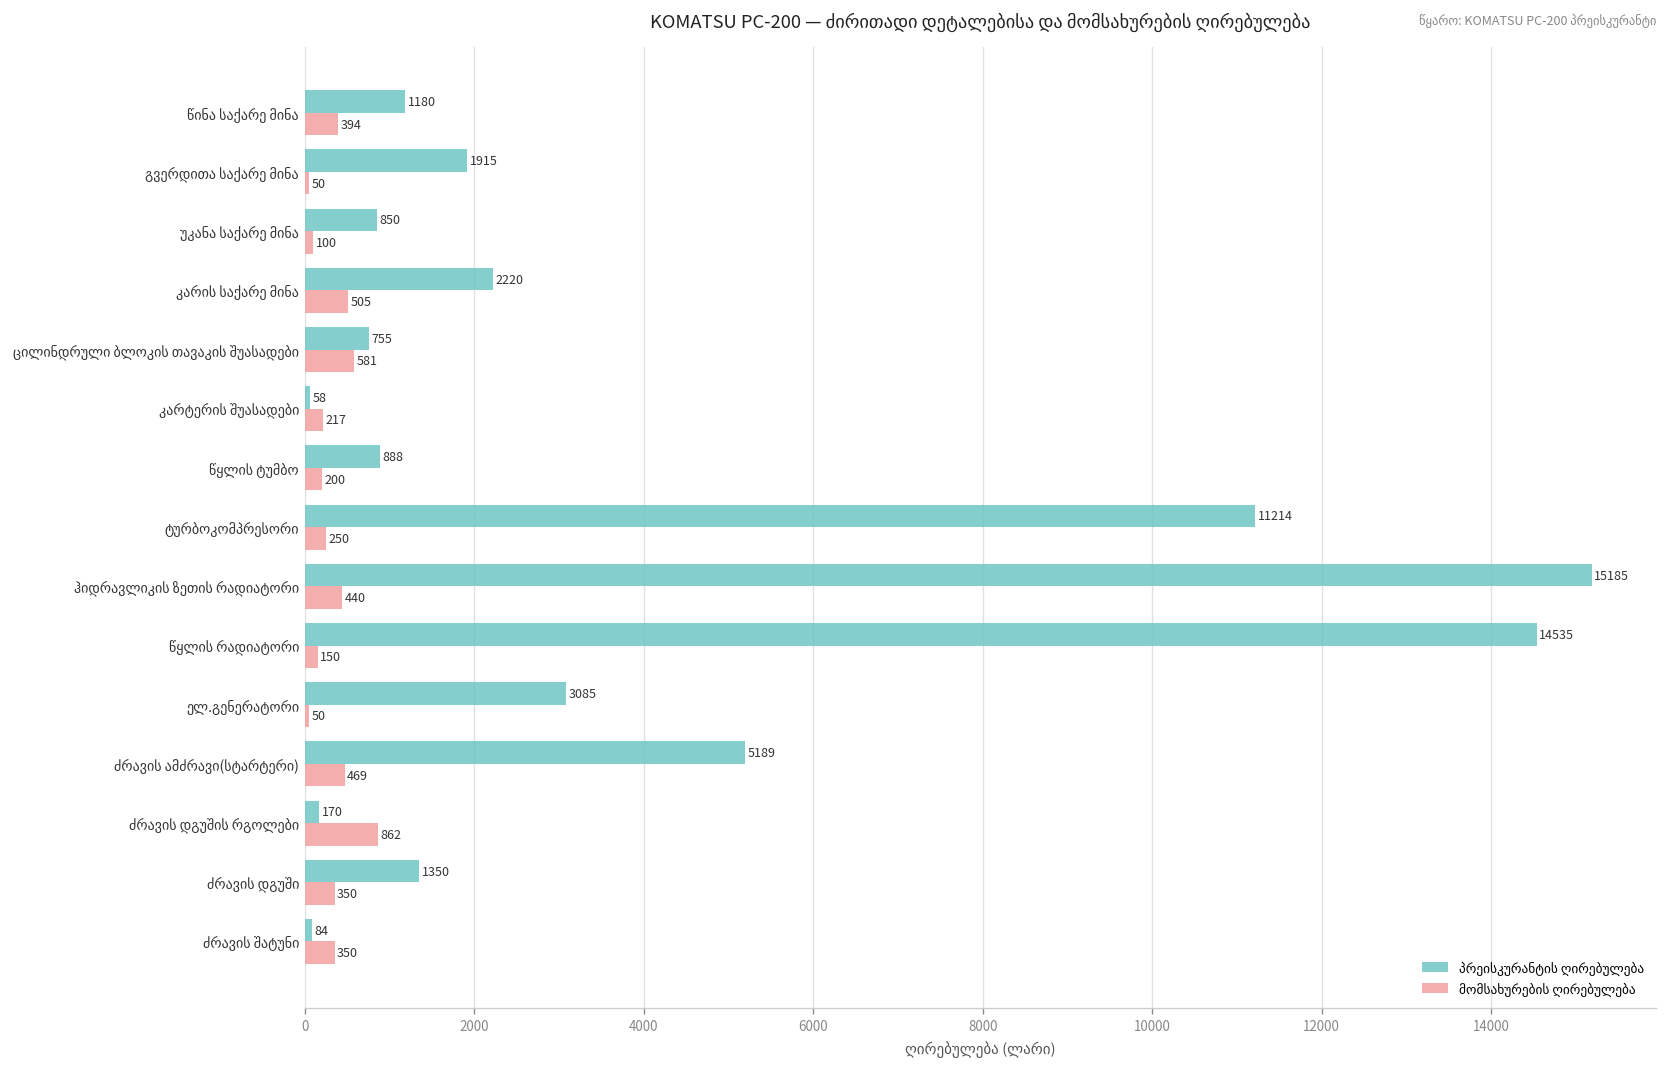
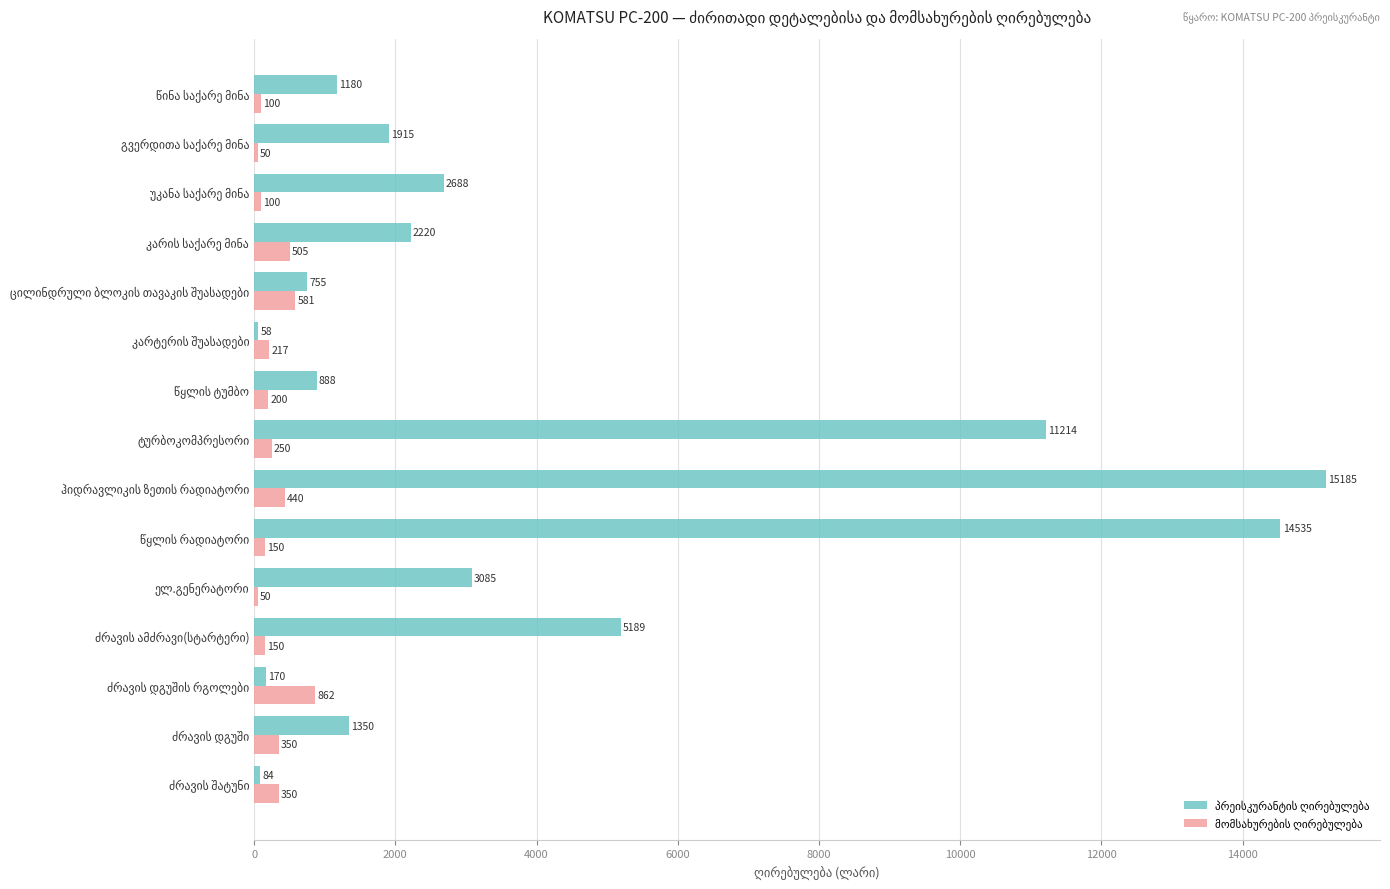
მომსახურების ღირებულება, წინა საქარე მინა: 394 -> 100
პრეისკურანტის ღირებულება, უკანა საქარე მინა: 850 -> 2688
მომსახურების ღირებულება, ძრავის ამძრავი(სტარტერი): 469 -> 150
